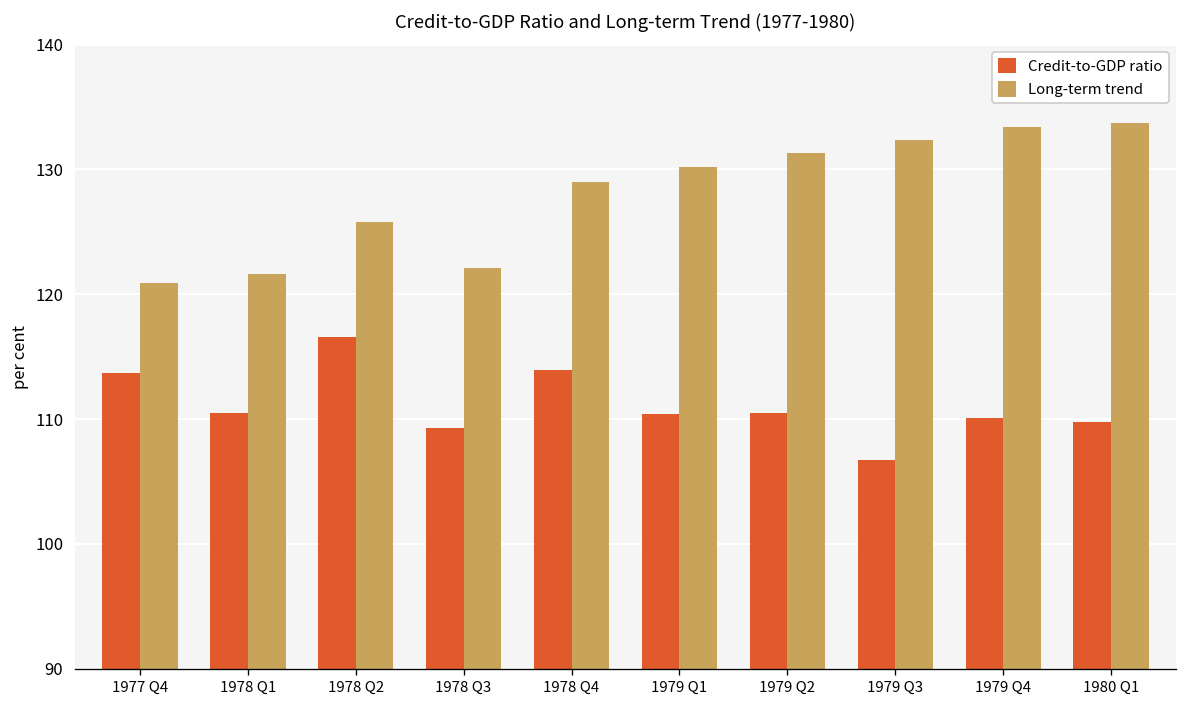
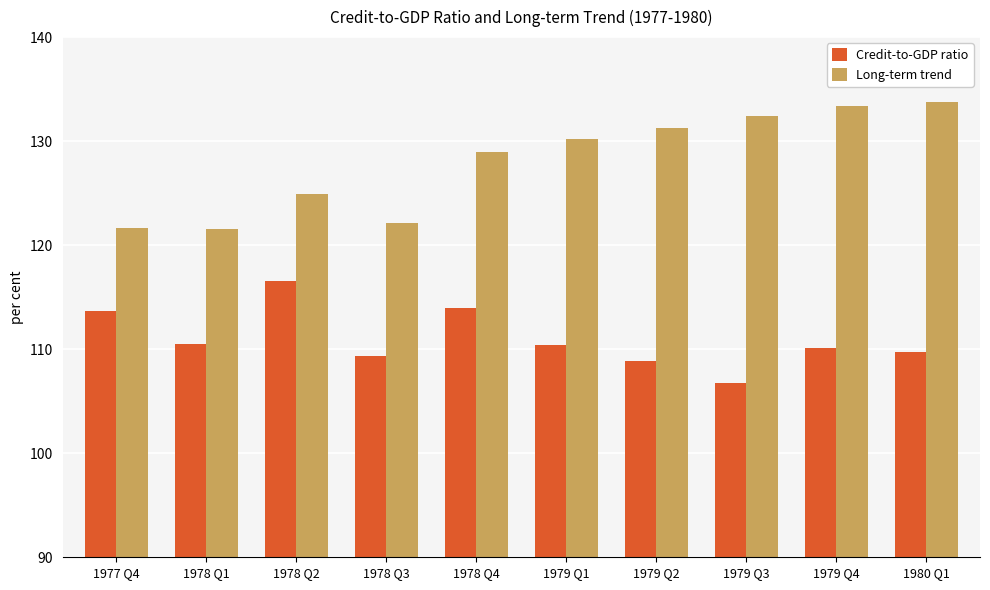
Long-term trend, 1977 Q4: 120.9 -> 121.7
Long-term trend, 1978 Q2: 125.8 -> 124.9
Credit-to-GDP ratio, 1979 Q2: 110.5 -> 108.9
